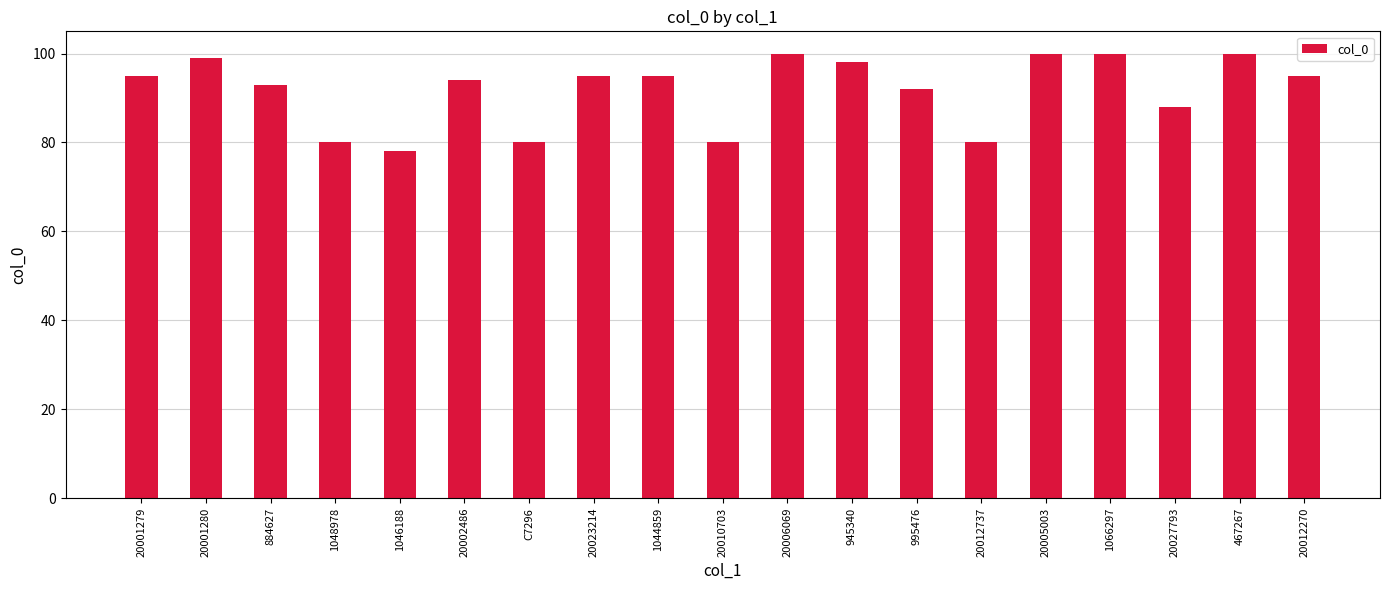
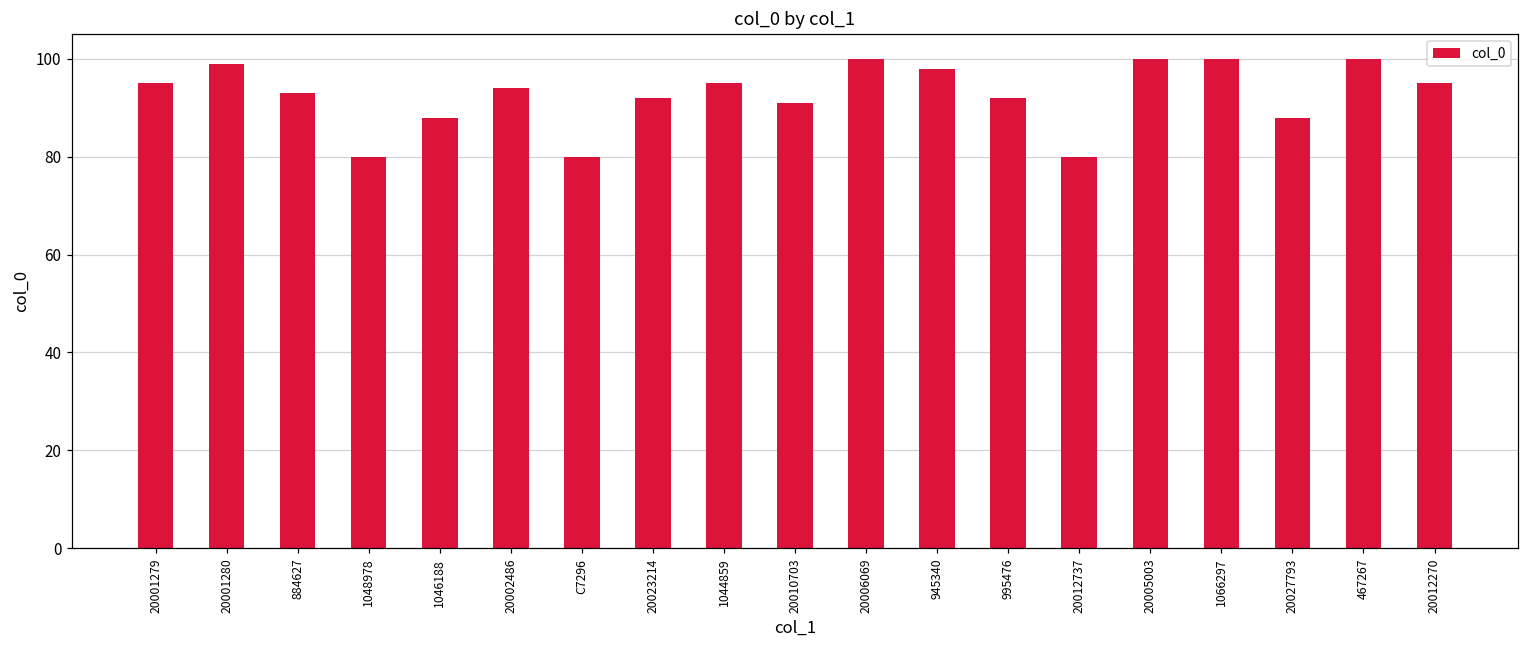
1046188: 78 -> 88
20023214: 95 -> 92
20010703: 80 -> 91
